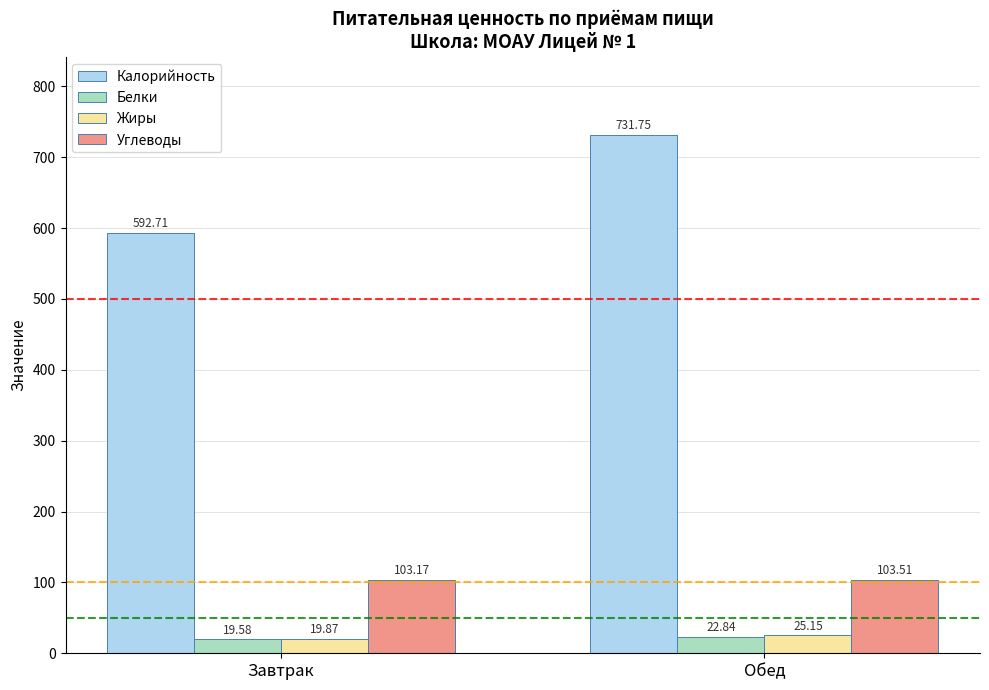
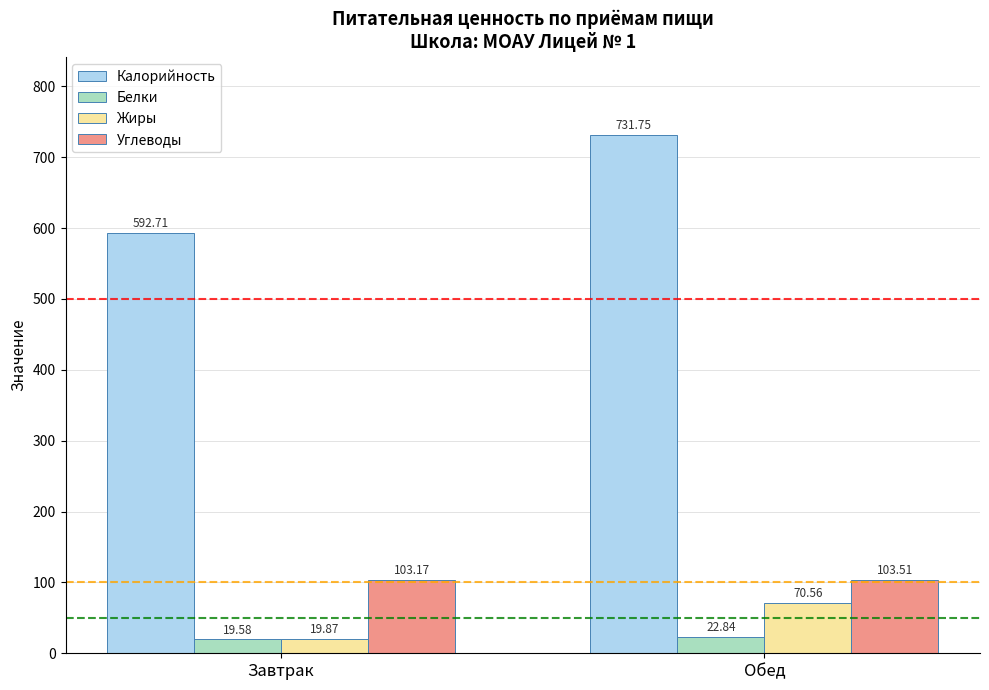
Жиры, Обед: 25.15 -> 70.56
